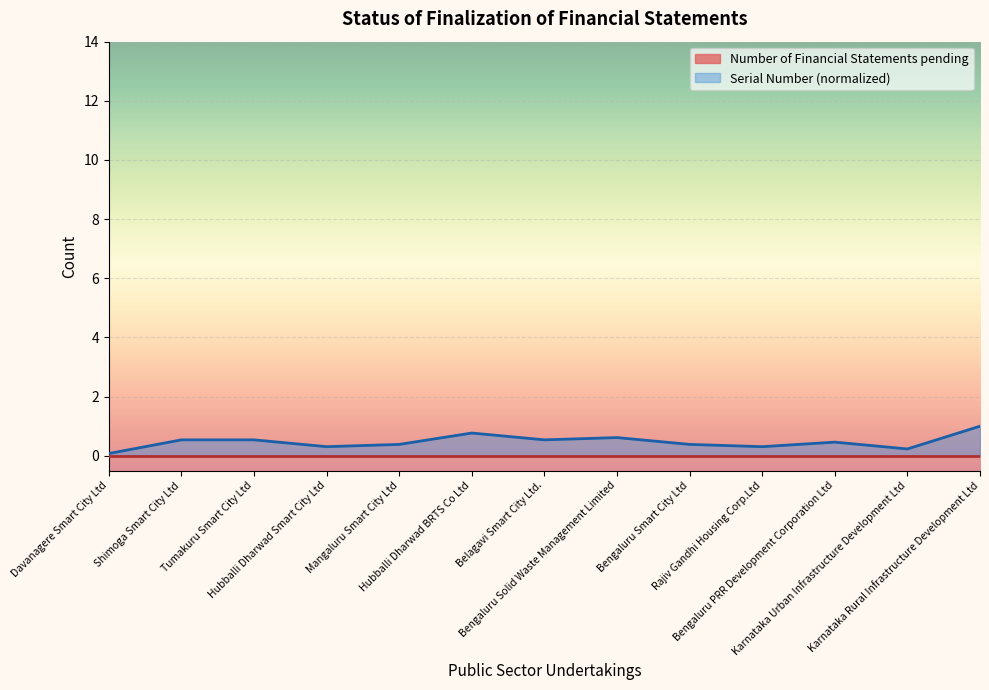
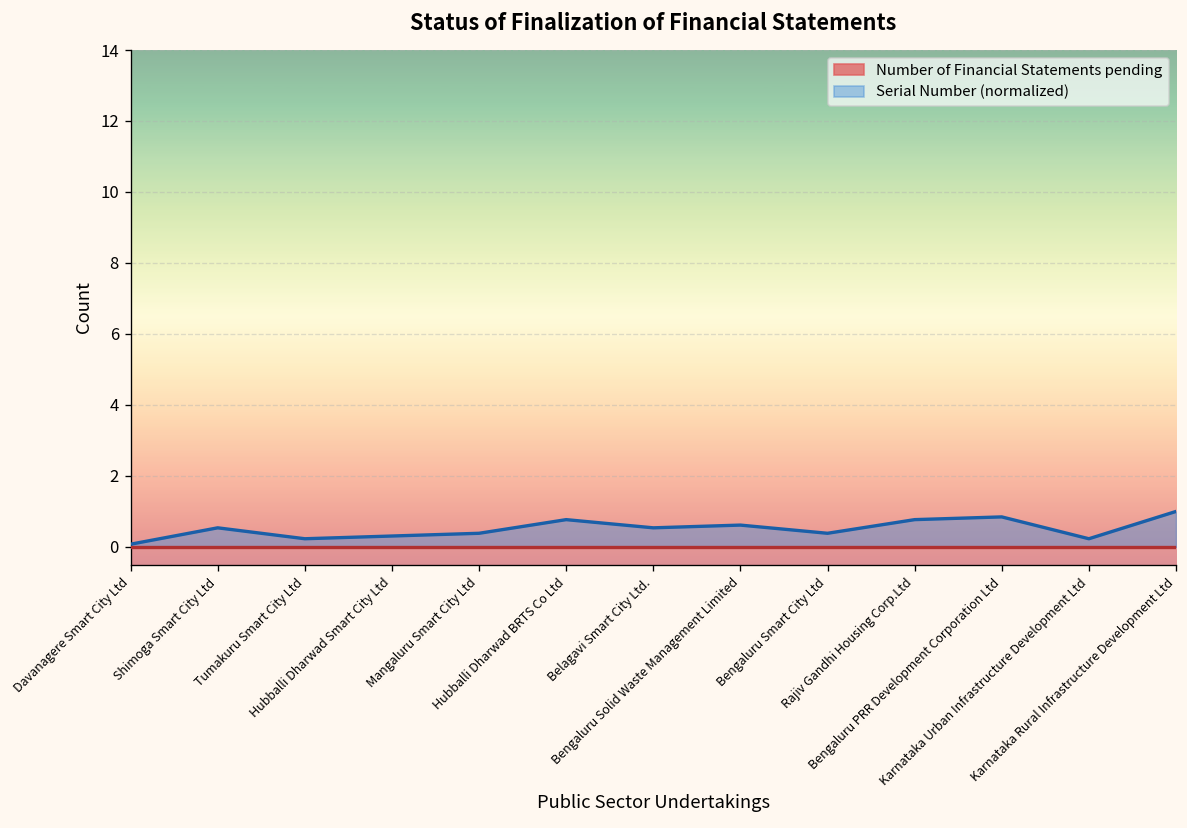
Serial Number (normalized), Tumakuru Smart City Ltd: 0.5 -> 0.2
Serial Number (normalized), Rajiv Gandhi Housing Corp.Ltd: 0.3 -> 0.8
Serial Number (normalized), Bengaluru PRR Development Corporation Ltd: 0.5 -> 0.8
